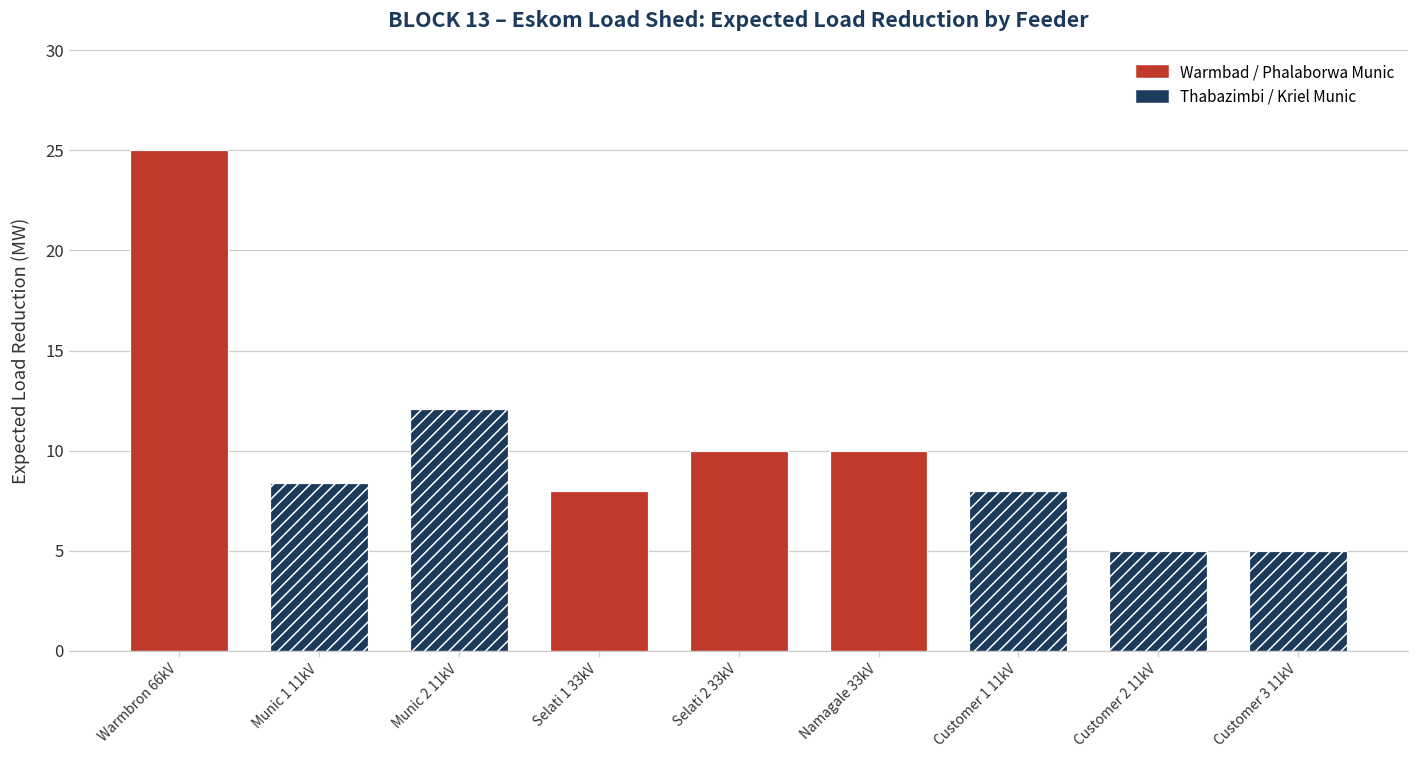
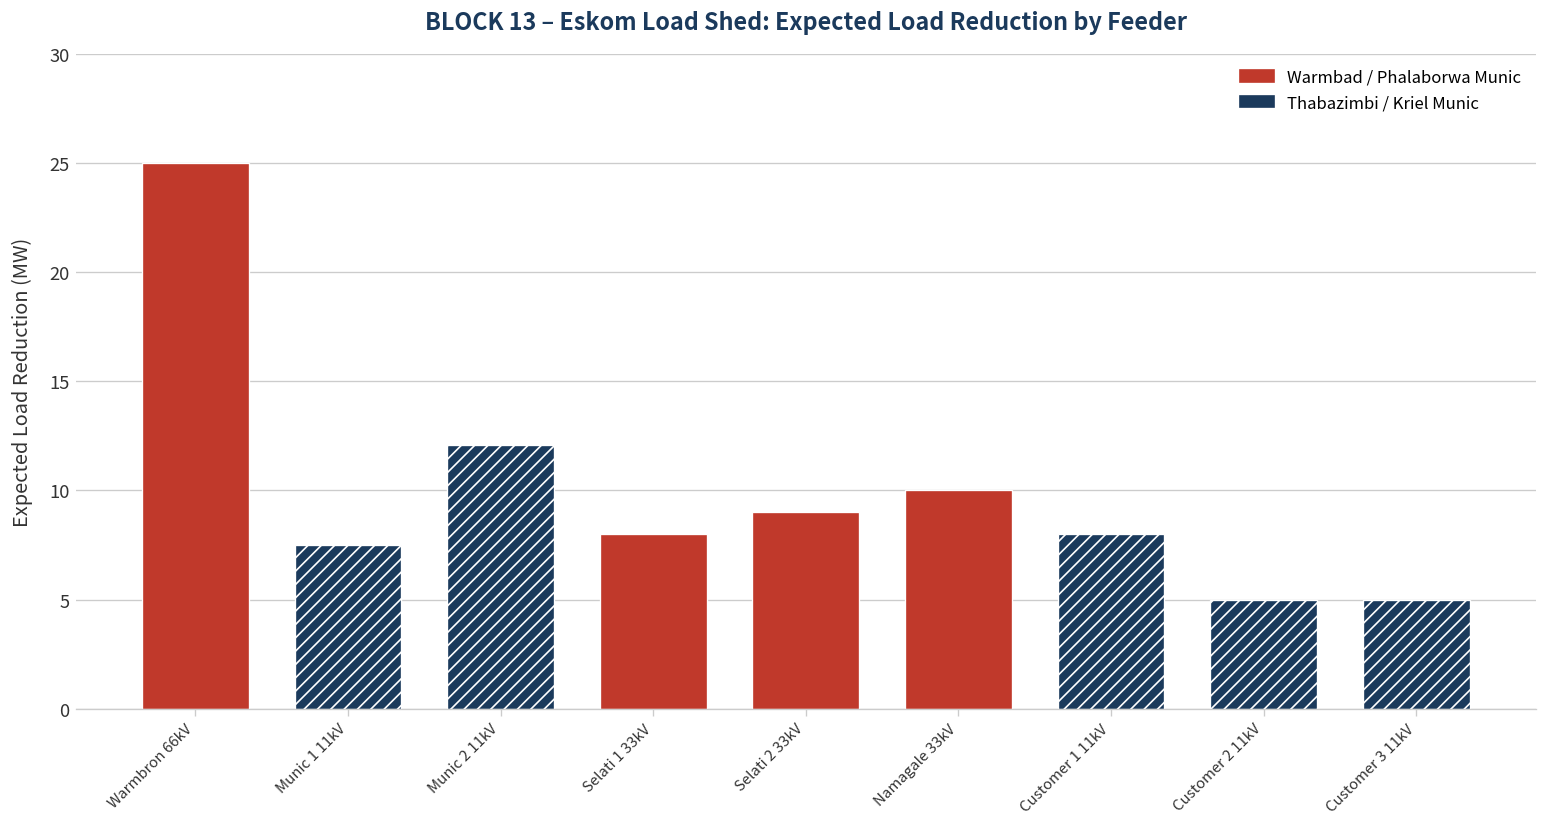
Munic 1 11kV: 8.4 -> 7.5
Selati 2 33kV: 10 -> 9
